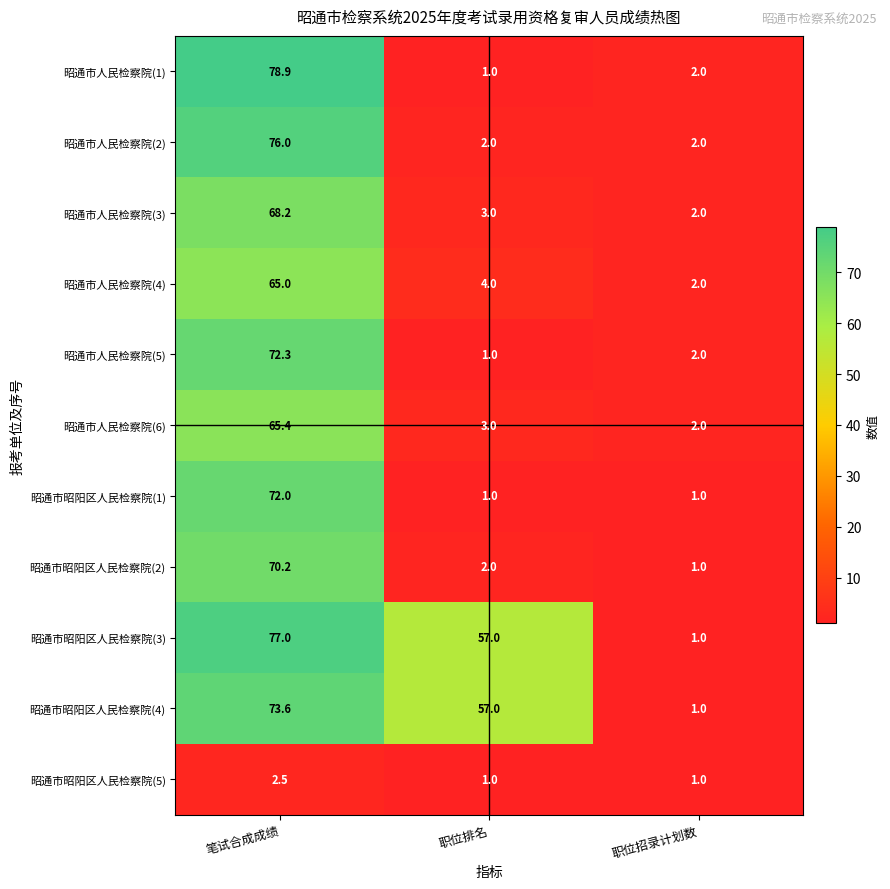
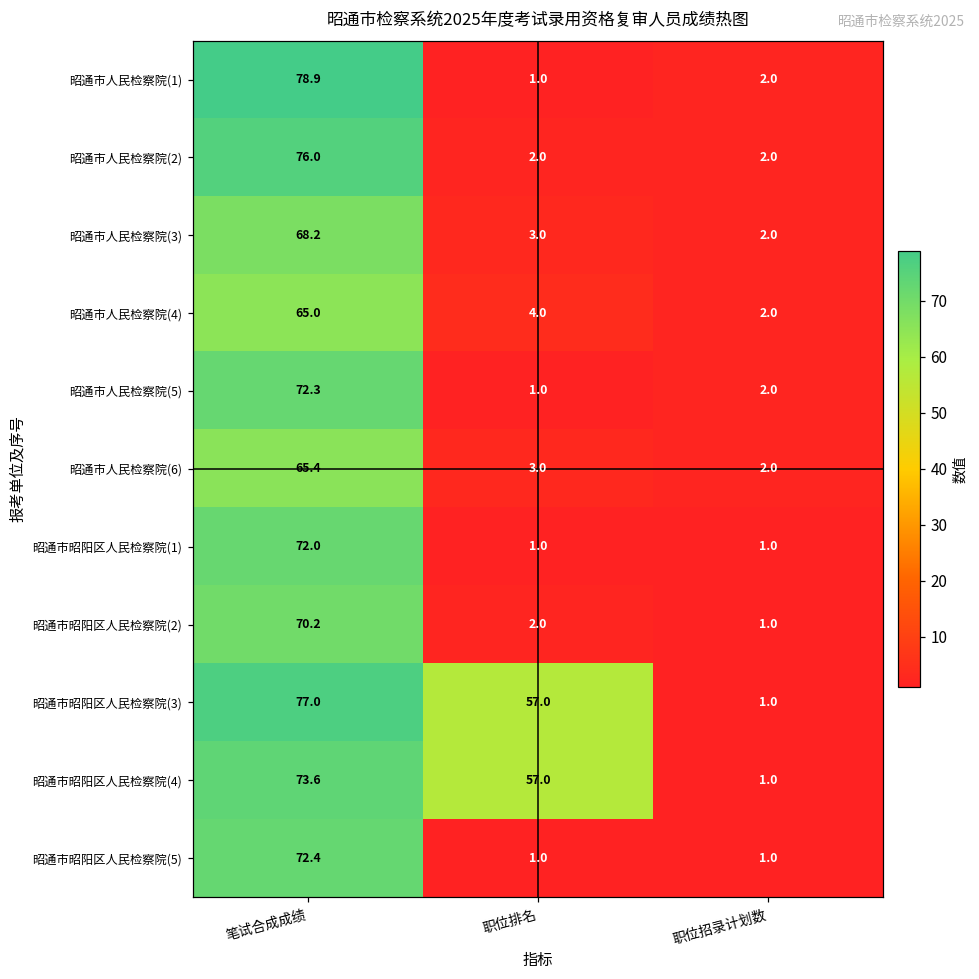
昭通市昭阳区人民检察院(5), 笔试合成成绩: 2.5 -> 72.4
